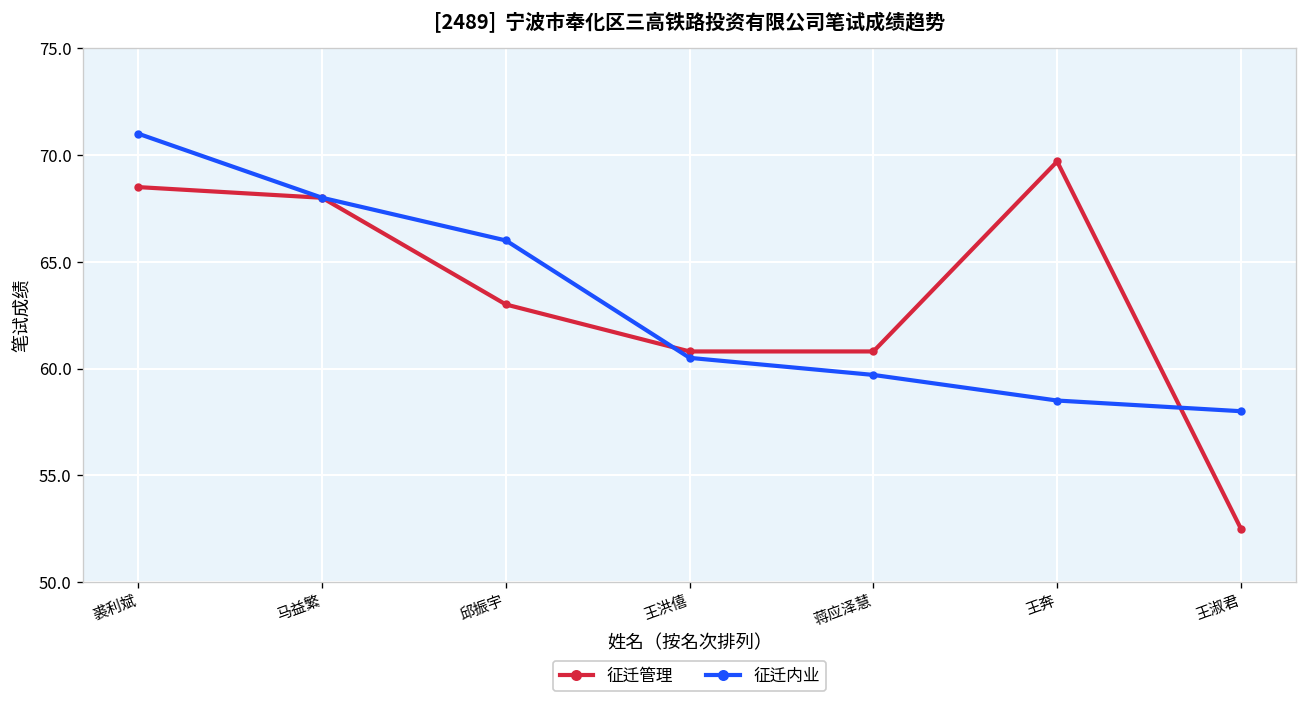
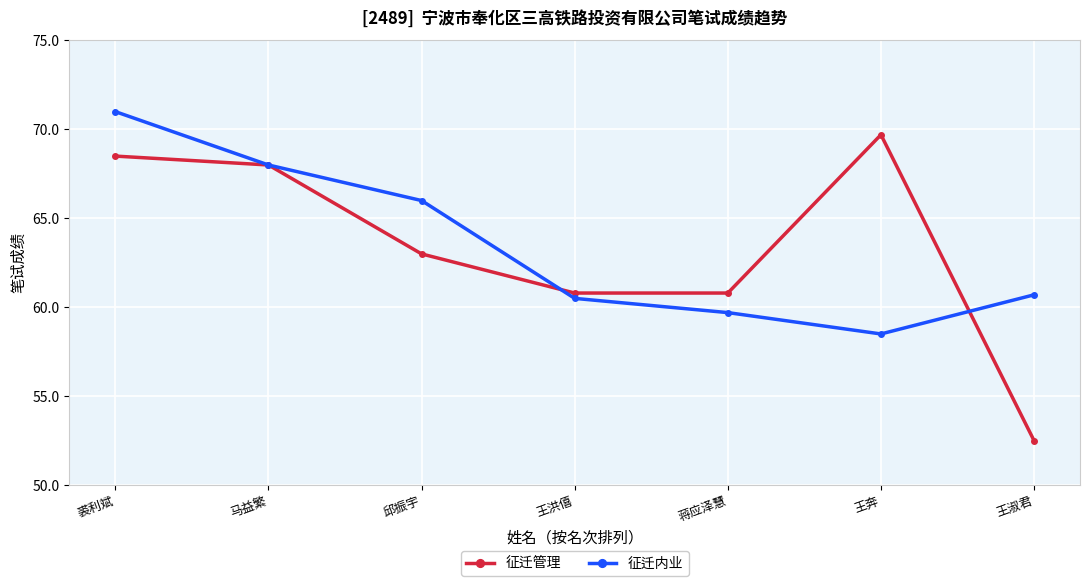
征迁内业, 王淑君: 58.0 -> 60.7
